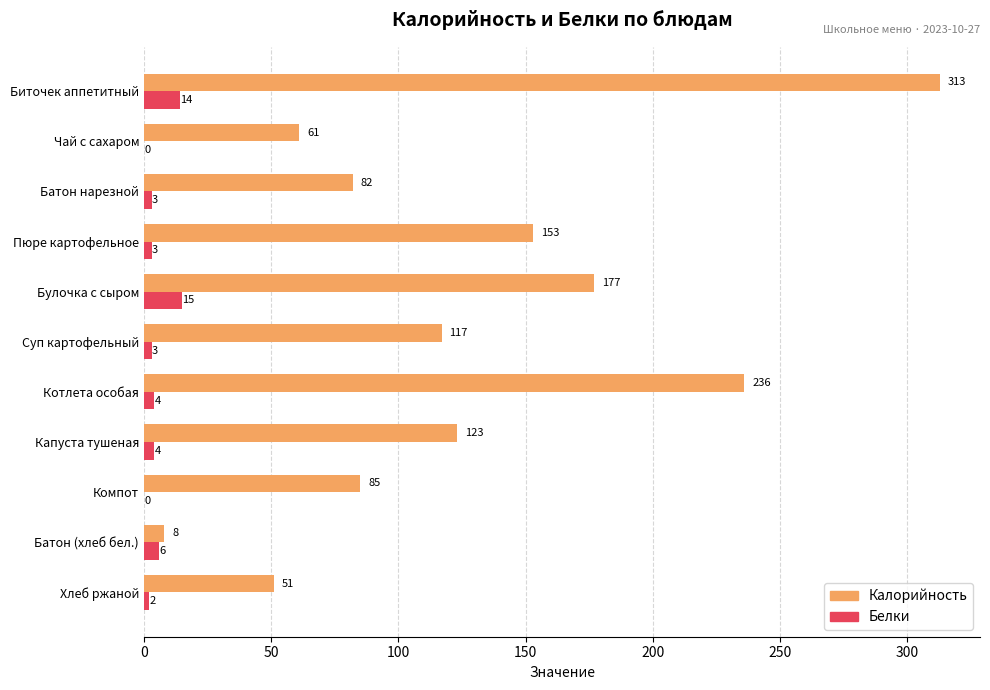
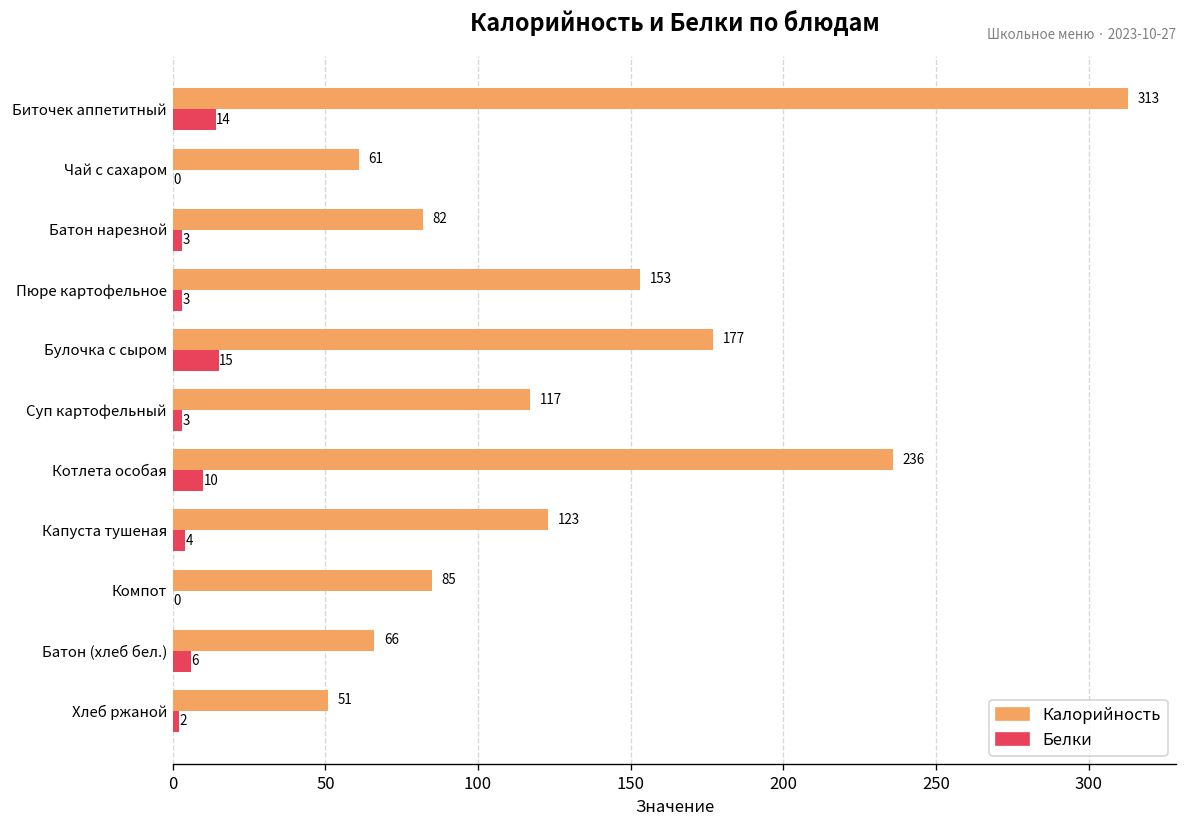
Белки, Котлета особая: 4 -> 10
Калорийность, Батон (хлеб бел.): 8 -> 66
